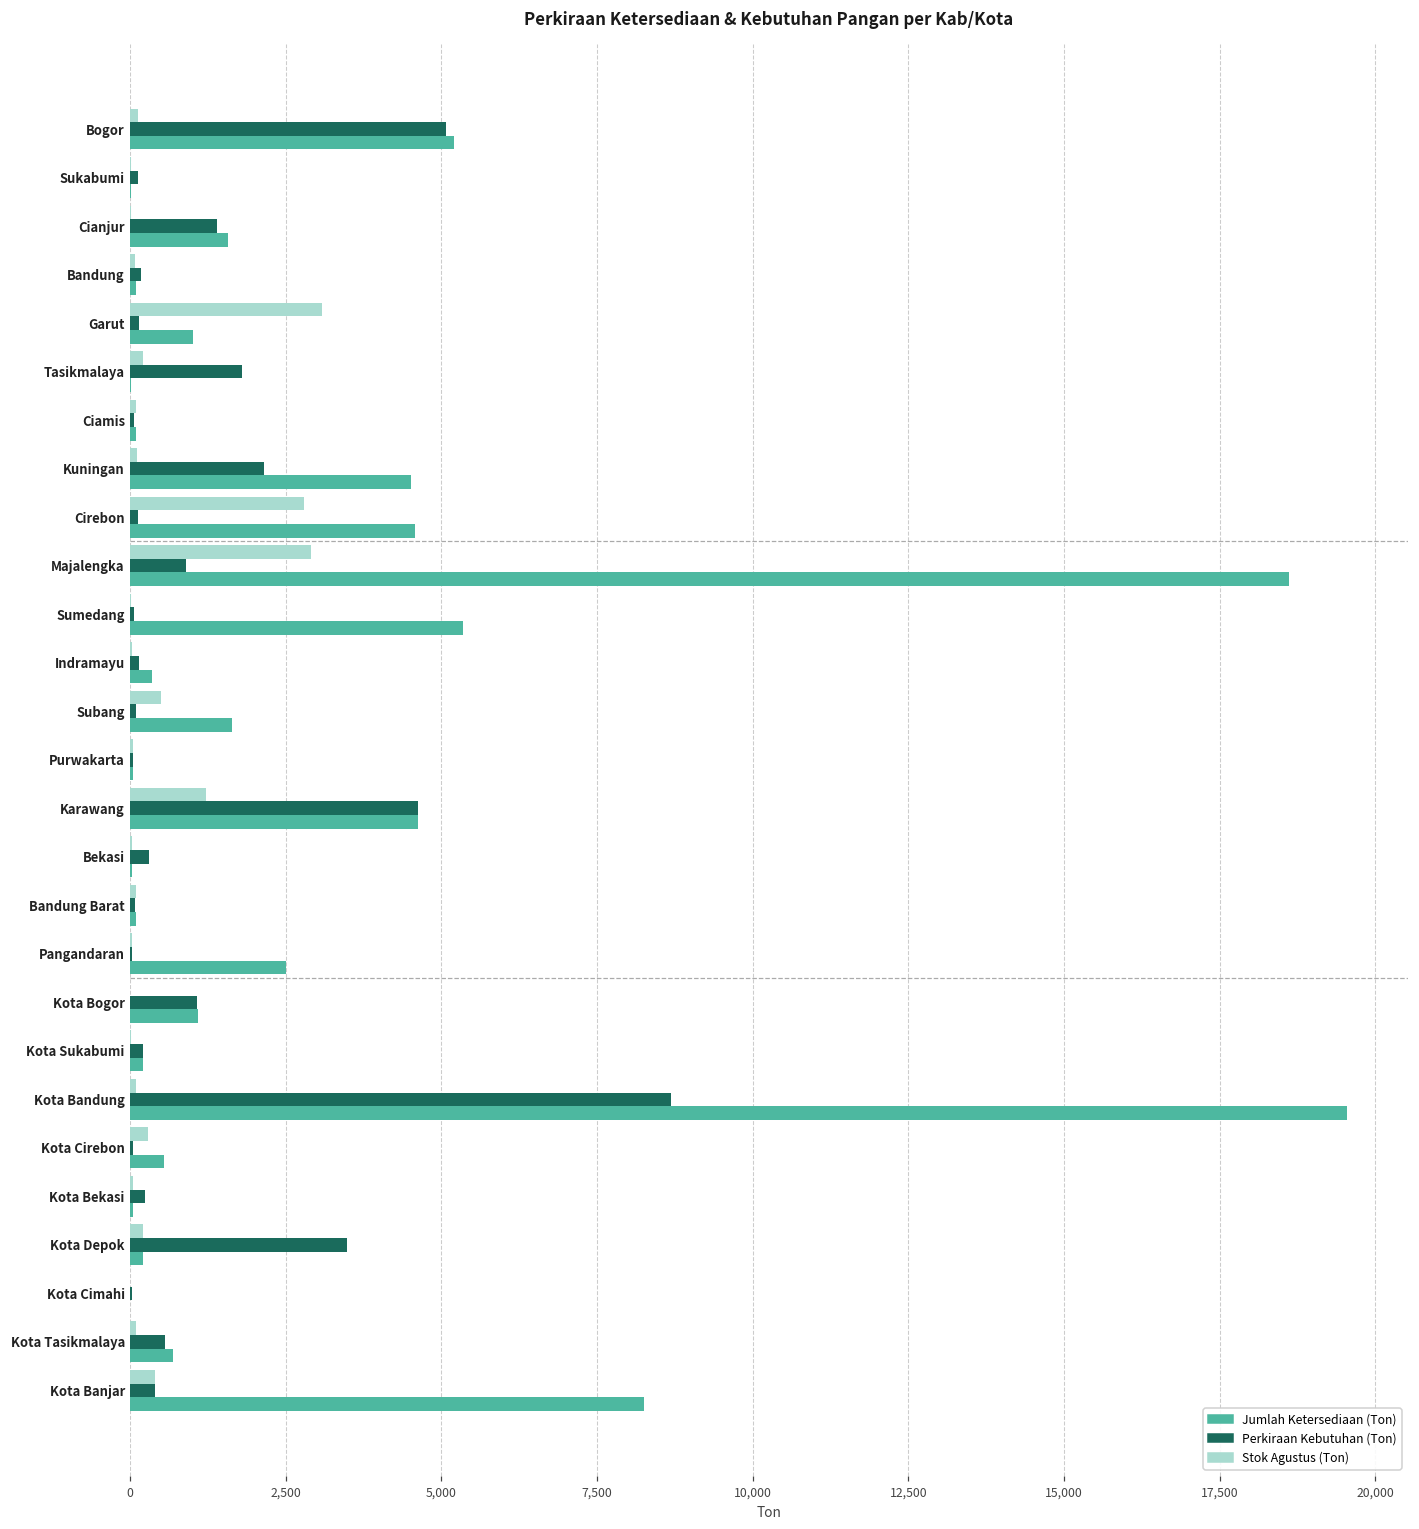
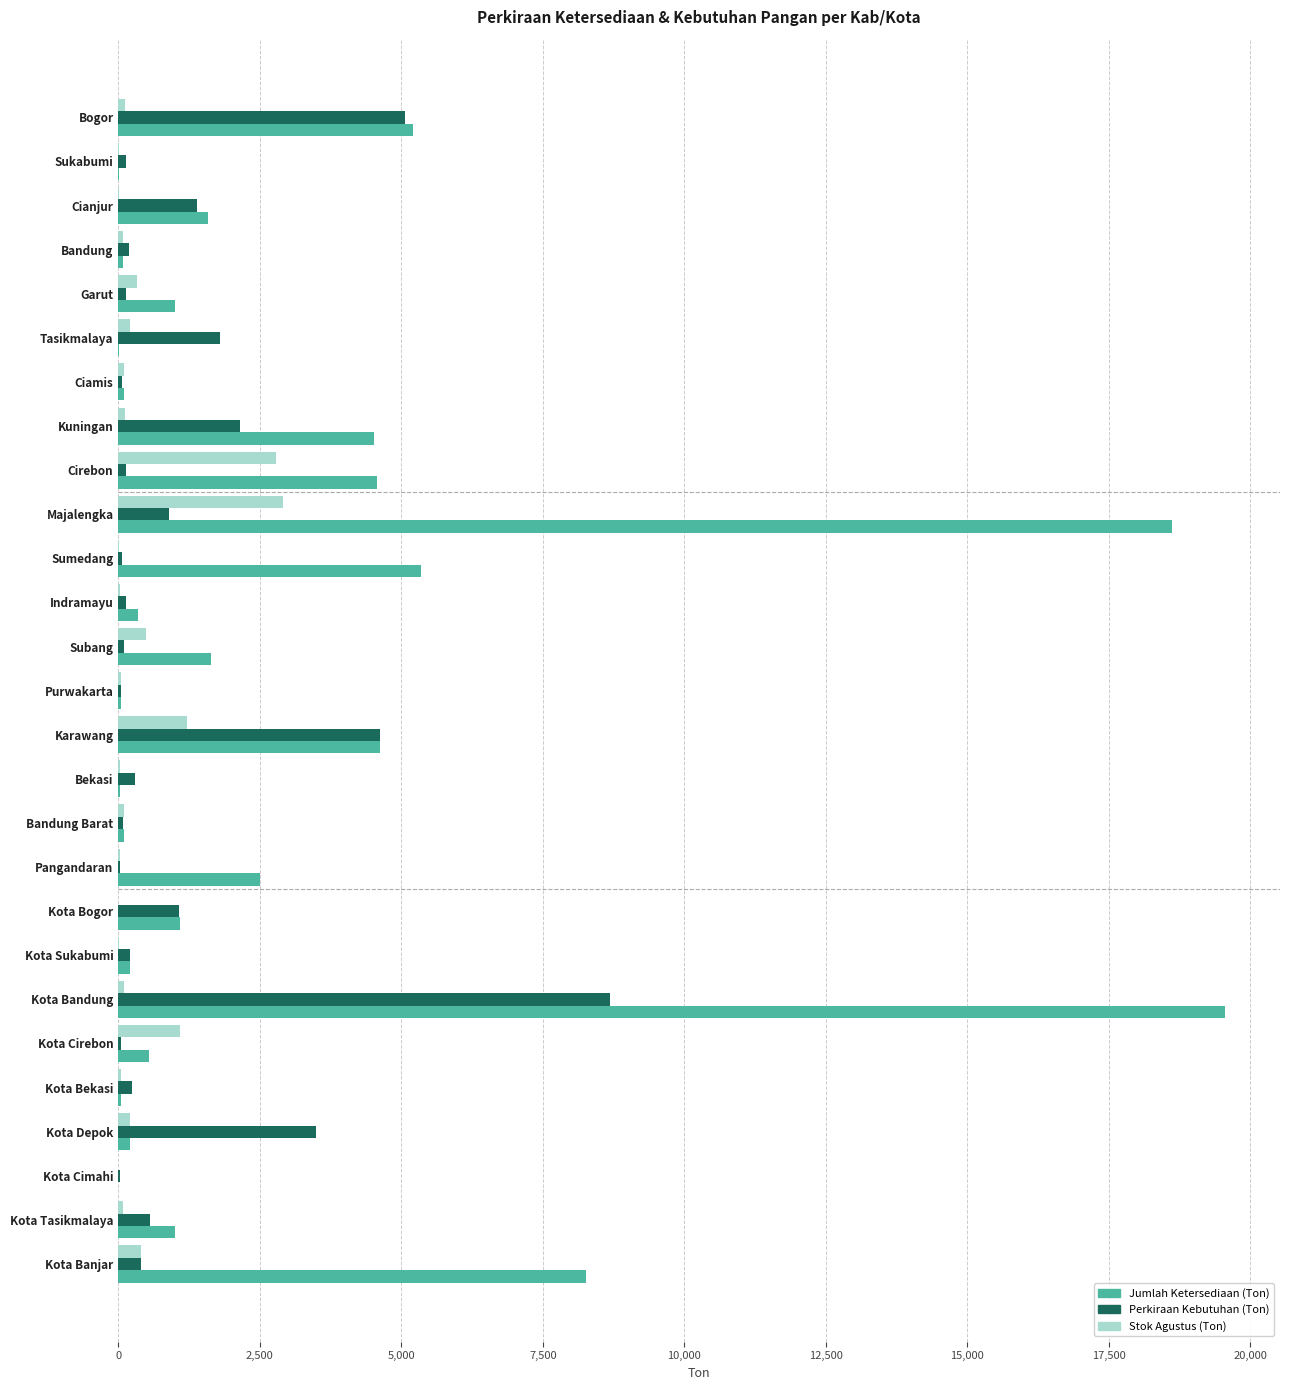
Stok Agustus (Ton), Garut: 3,100 -> 300
Stok Agustus (Ton), Kota Cirebon: 300 -> 1,100
Jumlah Ketersediaan (Ton), Kota Tasikmalaya: 700 -> 1,000
